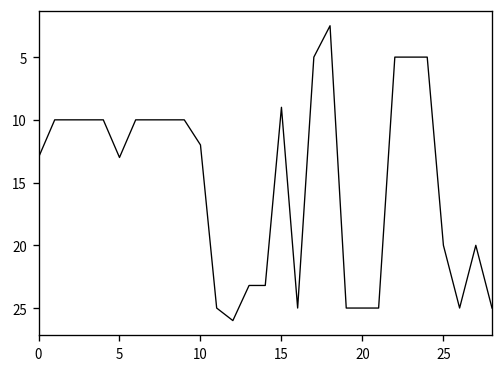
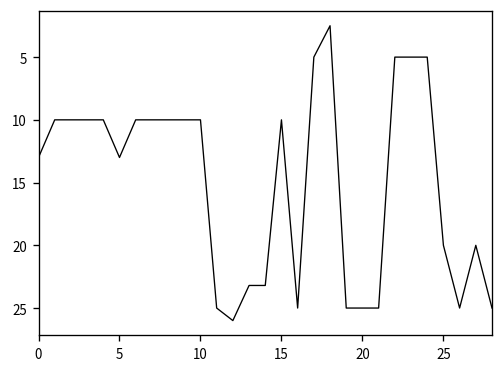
10: 12 -> 10
15: 9 -> 10
